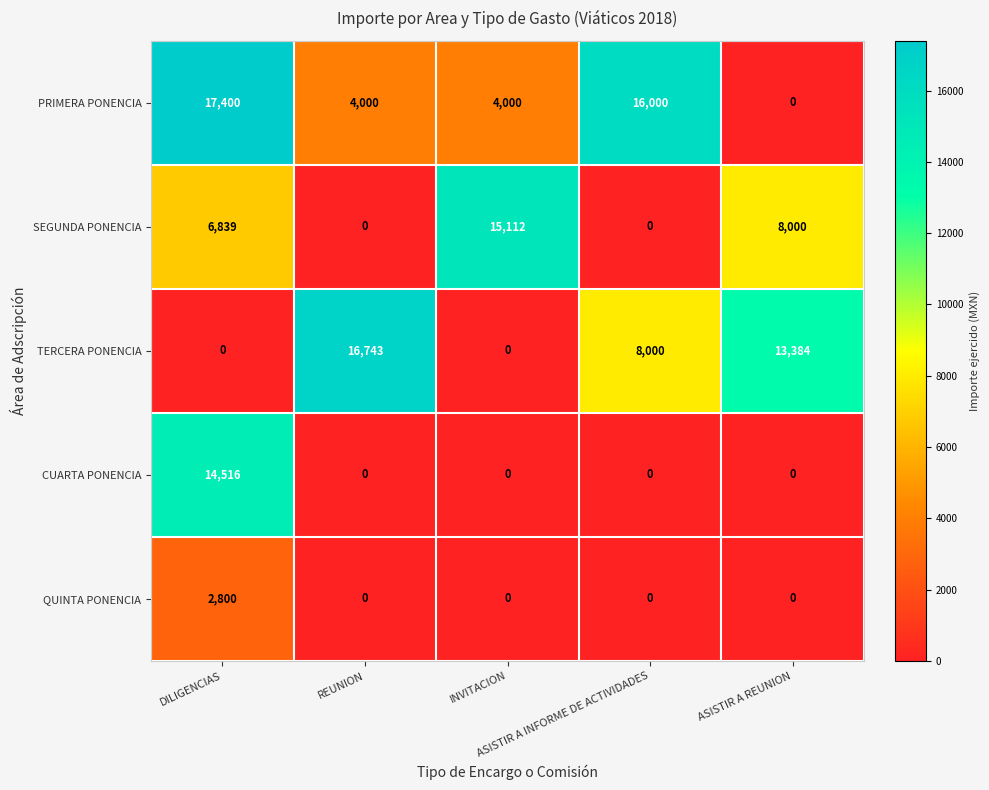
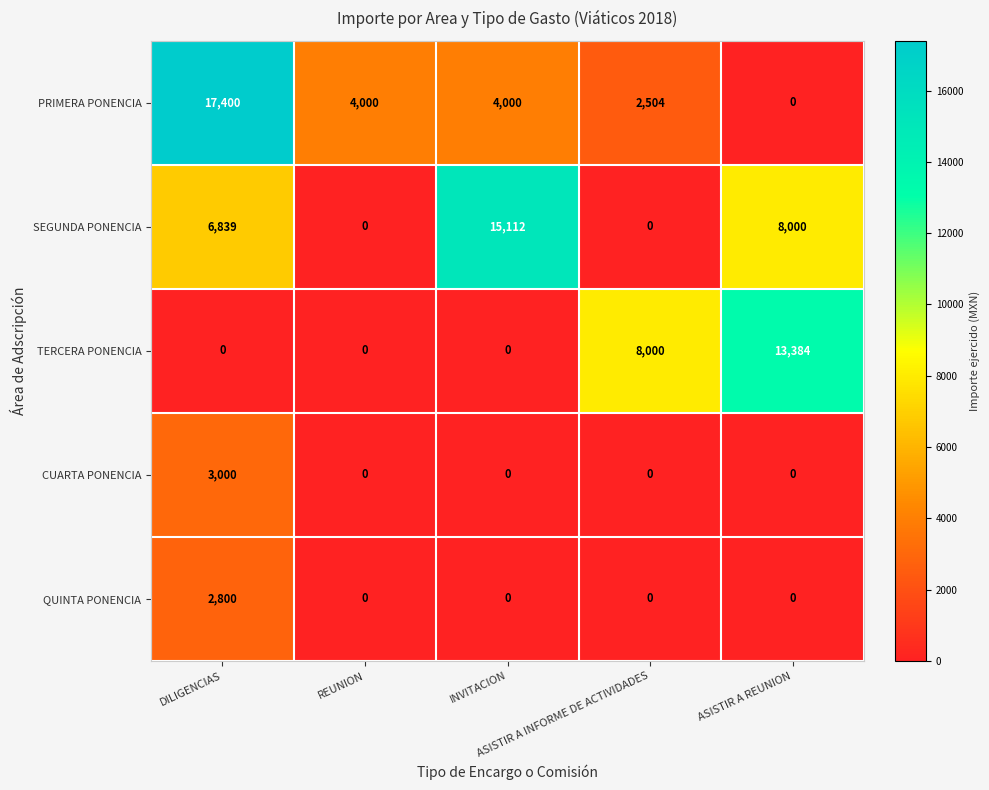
PRIMERA PONENCIA, ASISTIR A INFORME DE ACTIVIDADES: 16,000 -> 2,504
TERCERA PONENCIA, REUNION: 16,743 -> 0
CUARTA PONENCIA, DILIGENCIAS: 14,516 -> 3,000
